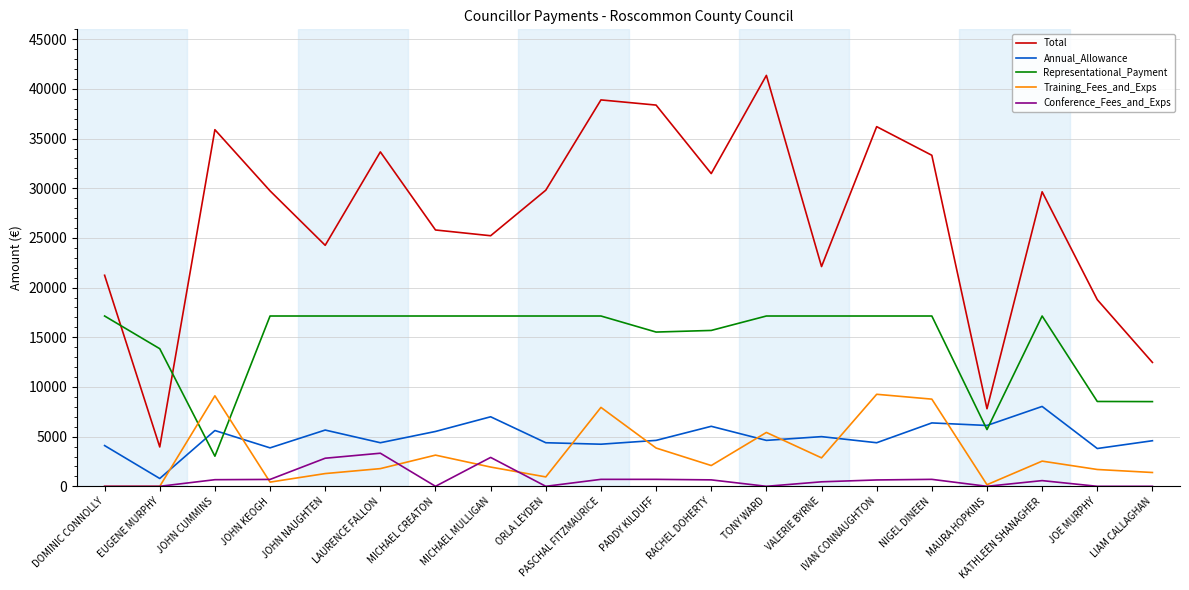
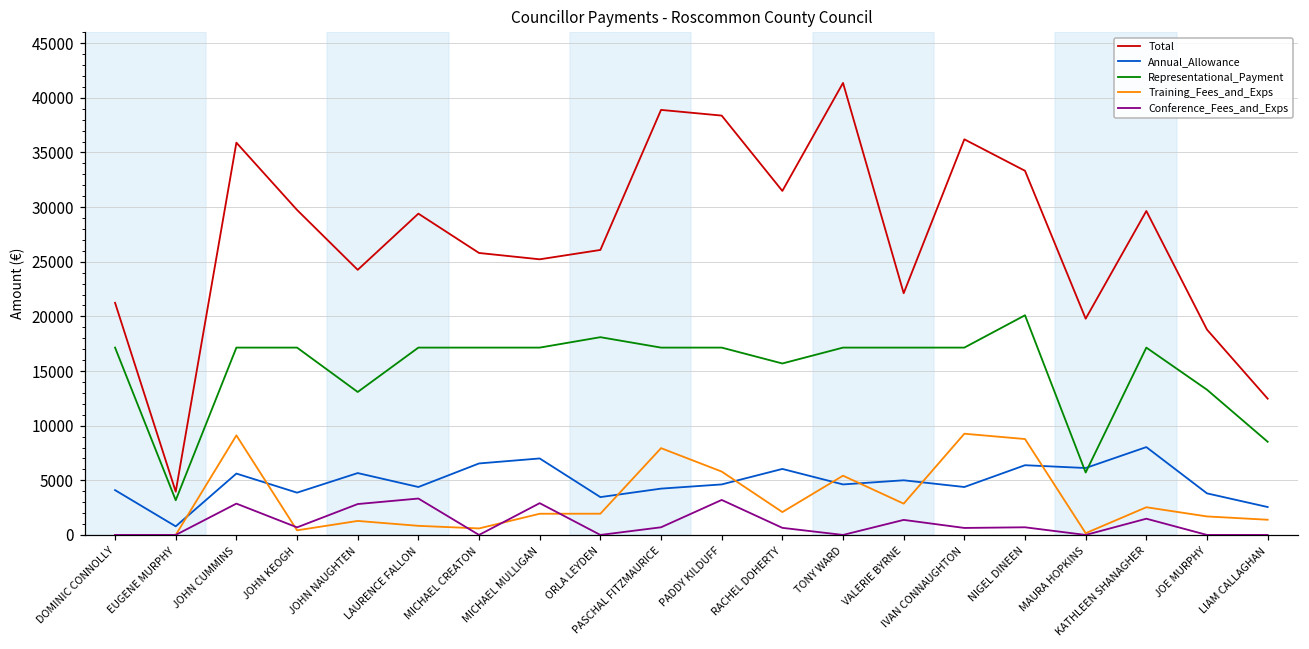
Representational_Payment, EUGENE MURPHY: 14000 -> 3000
Representational_Payment, JOHN CUMMINS: 3000 -> 17000
Conference_Fees_and_Exps, JOHN CUMMINS: 1000 -> 3000
Representational_Payment, JOHN NAUGHTEN: 17000 -> 13000
Total, LAURENCE FALLON: 34000 -> 29000
Training_Fees_and_Exps, LAURENCE FALLON: 2000 -> 1000
Annual_Allowance, MICHAEL CREATON: 6000 -> 7000
Training_Fees_and_Exps, MICHAEL CREATON: 3000 -> 1000
Total, ORLA LEYDEN: 30000 -> 26000
Annual_Allowance, ORLA LEYDEN: 4000 -> 3000
Representational_Payment, ORLA LEYDEN: 17000 -> 18000
Training_Fees_and_Exps, ORLA LEYDEN: 1000 -> 2000
Representational_Payment, PADDY KILDUFF: 16000 -> 17000
Training_Fees_and_Exps, PADDY KILDUFF: 4000 -> 6000
Conference_Fees_and_Exps, PADDY KILDUFF: 1000 -> 3000
Conference_Fees_and_Exps, VALERIE BYRNE: 0 -> 1000
Representational_Payment, NIGEL DINEEN: 17000 -> 20000
Total, MAURA HOPKINS: 8000 -> 20000
Conference_Fees_and_Exps, KATHLEEN SHANAGHER: 600 -> 1500
Representational_Payment, JOE MURPHY: 9000 -> 13000
Annual_Allowance, LIAM CALLAGHAN: 5000 -> 3000
